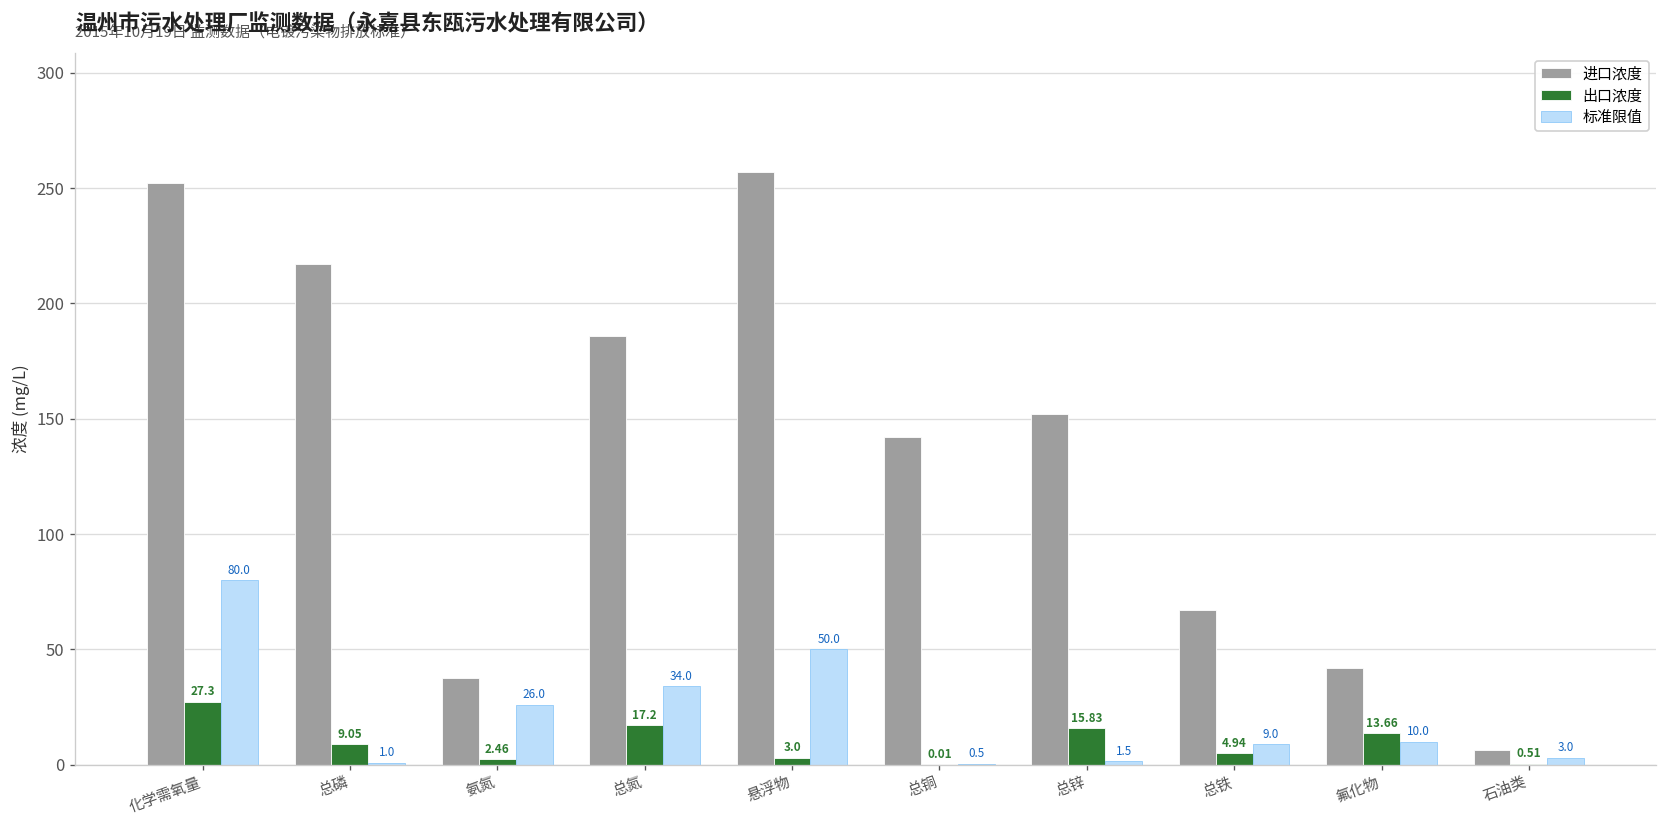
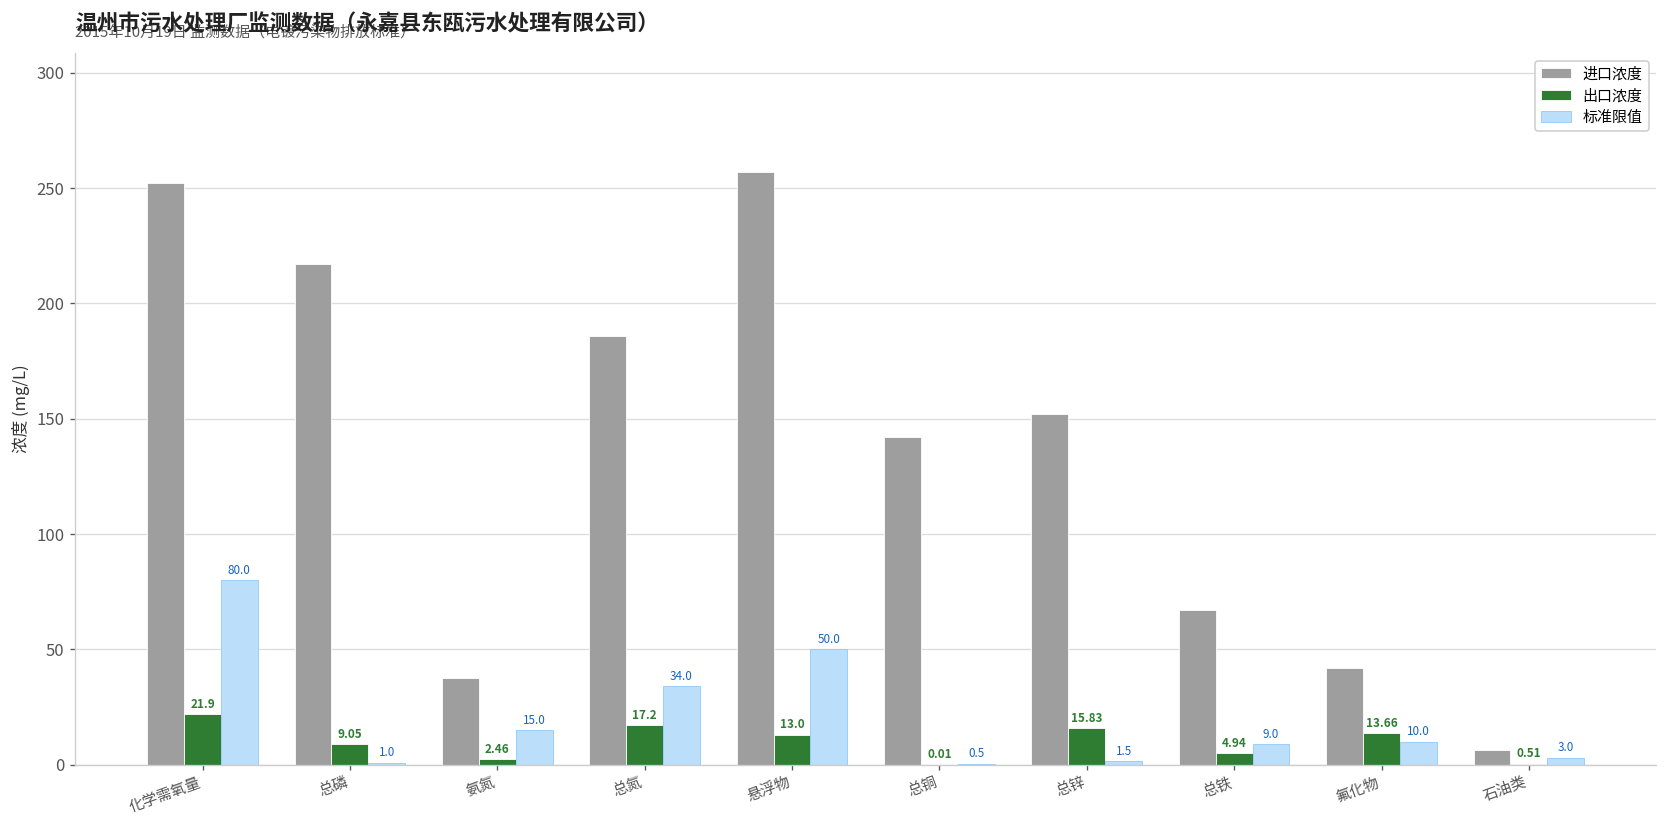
出口浓度, 化学需氧量: 27.3 -> 21.9
标准限值, 氨氮: 26.0 -> 15.0
出口浓度, 悬浮物: 3.0 -> 13.0
